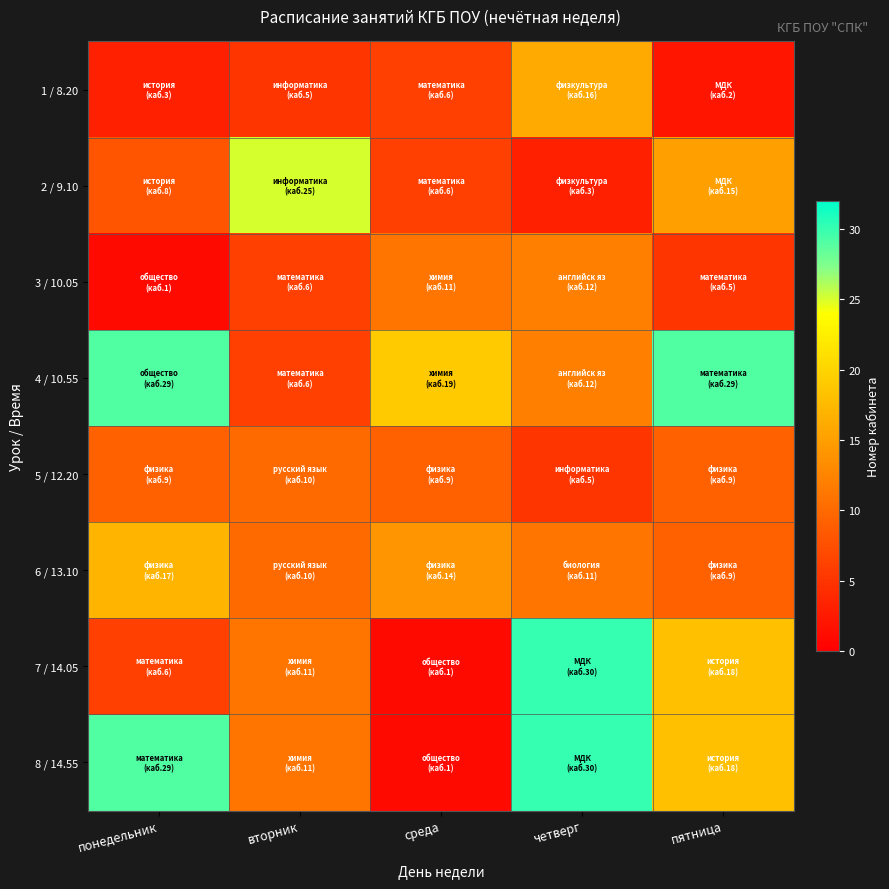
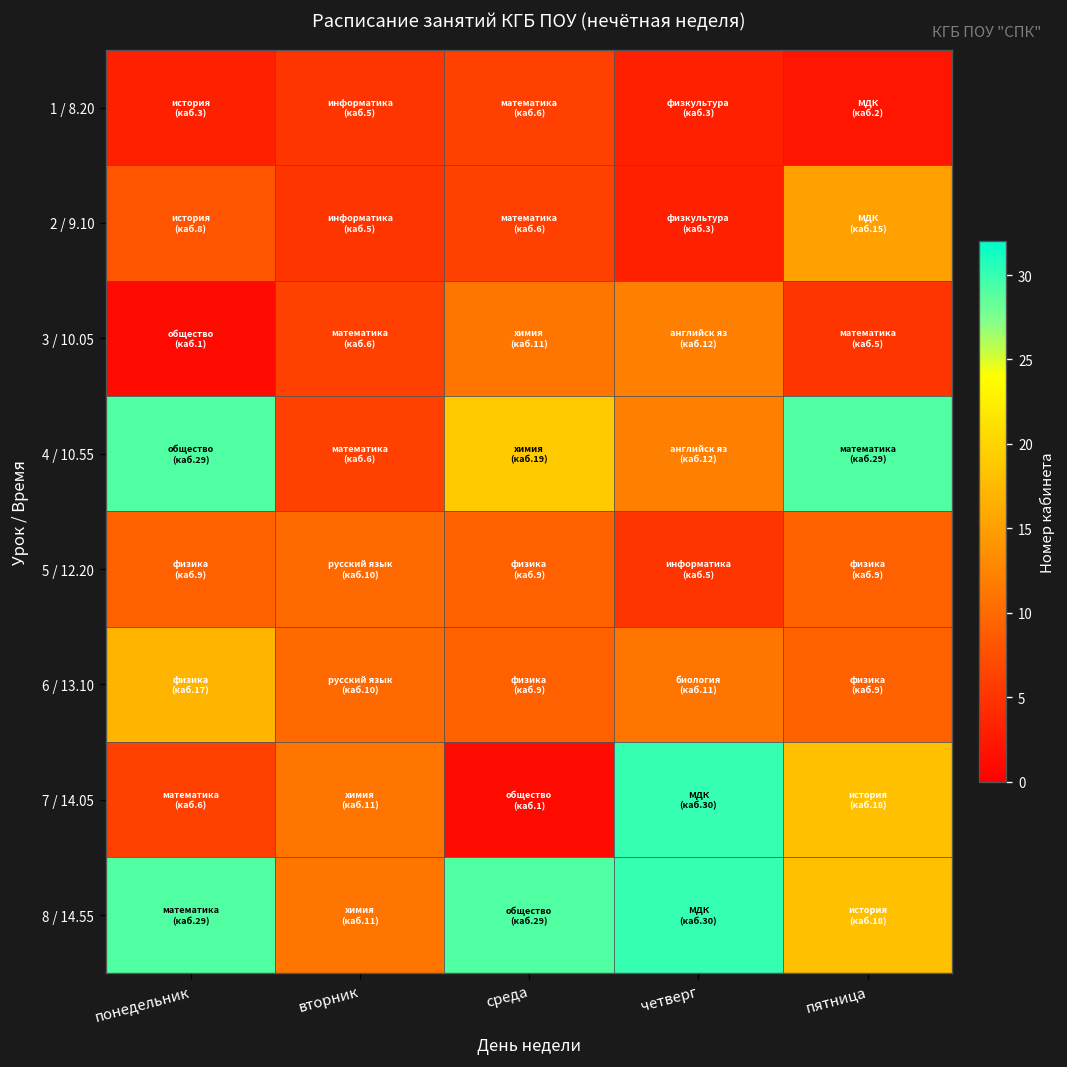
1 / 8.20, четверг: 16 -> 3
2 / 9.10, вторник: 25 -> 5
6 / 13.10, среда: 14 -> 9
8 / 14.55, среда: 1 -> 29
